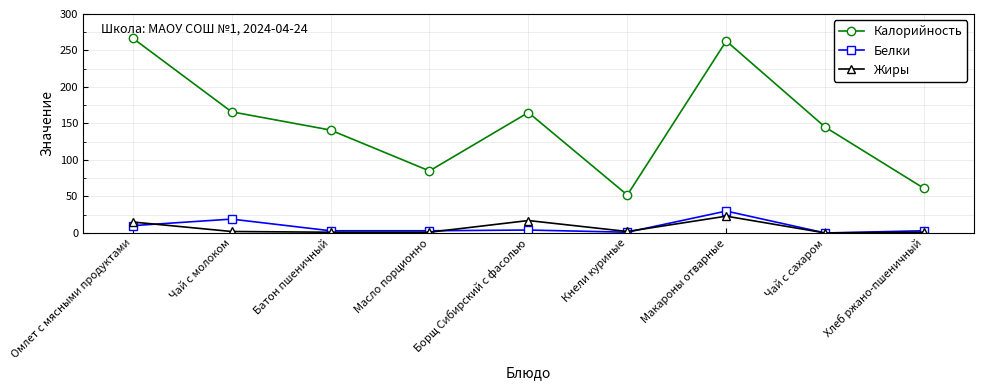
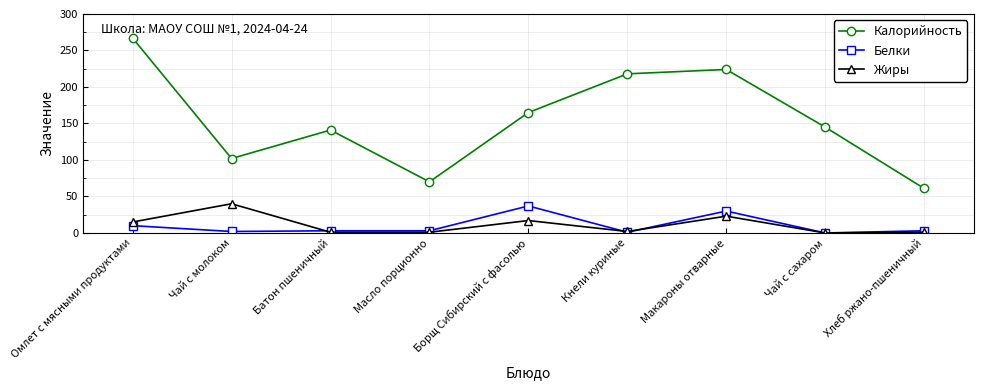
Калорийность, Чай с молоком: 170 -> 100
Белки, Чай с молоком: 20 -> 0
Жиры, Чай с молоком: 0 -> 40
Калорийность, Масло порционно: 90 -> 70
Белки, Борщ Сибирский с фасолью: 0 -> 40
Калорийность, Кнели куриные: 50 -> 220
Калорийность, Макароны отварные: 260 -> 220
